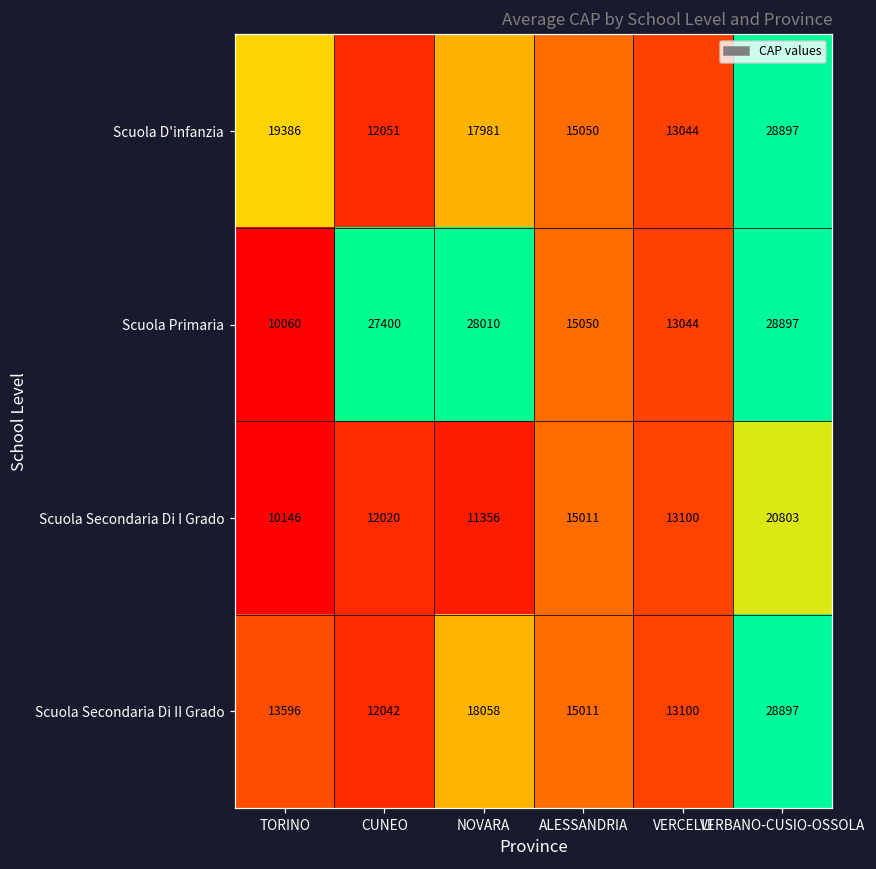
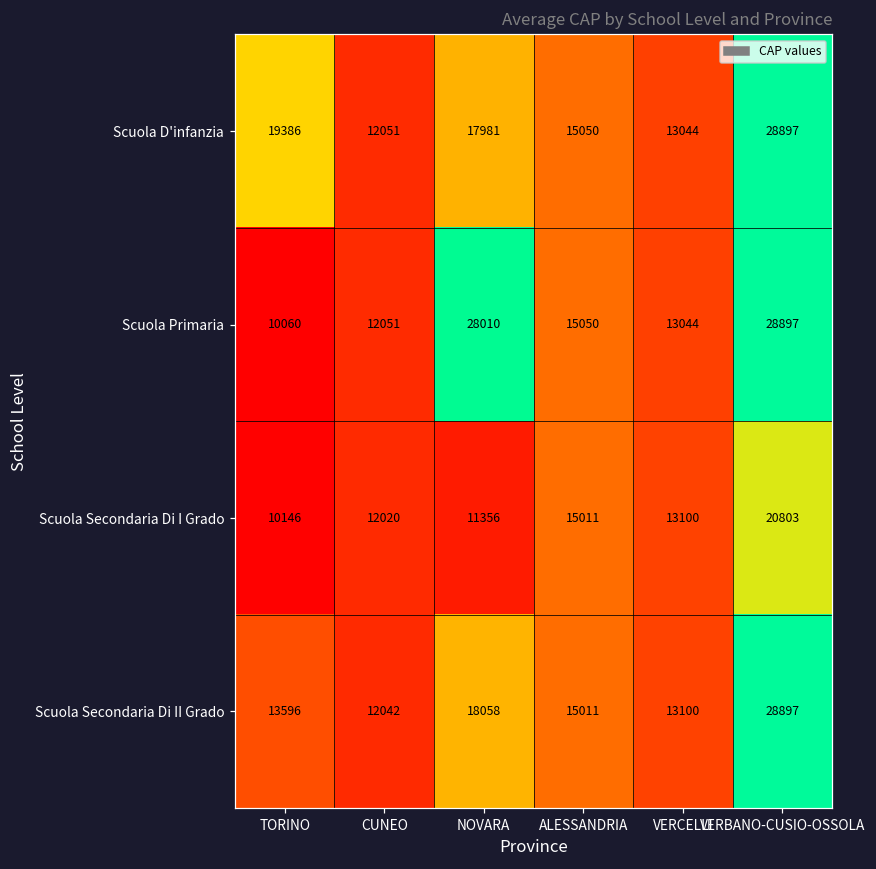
Scuola Primaria, CUNEO: 27400 -> 12051
